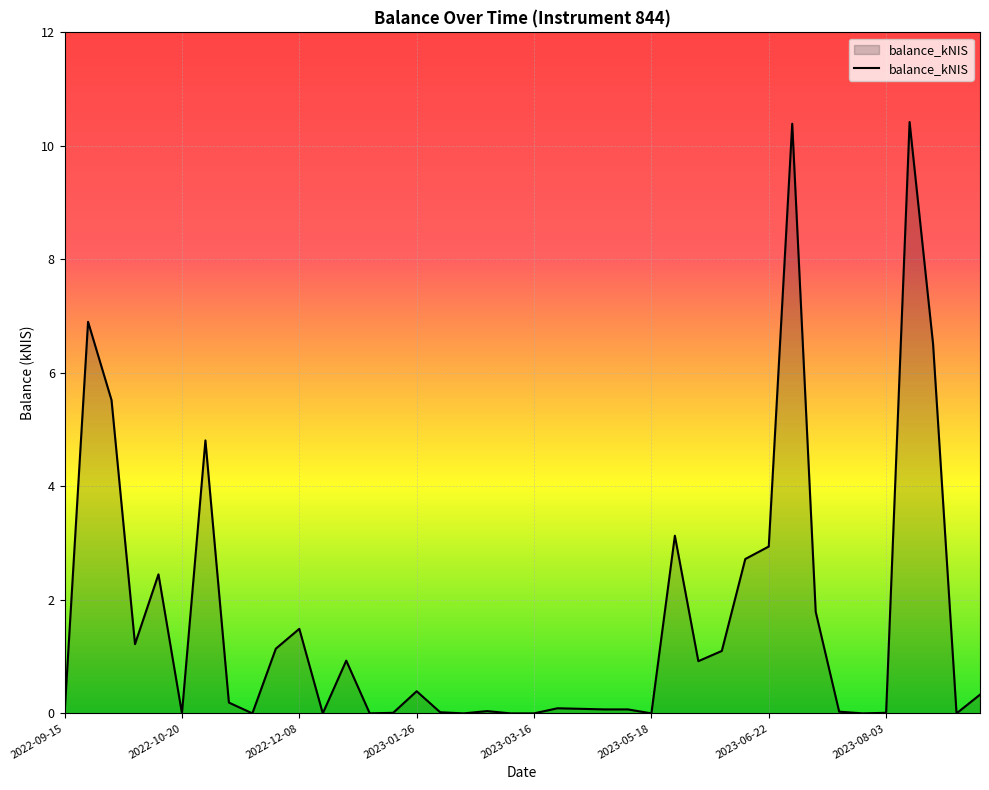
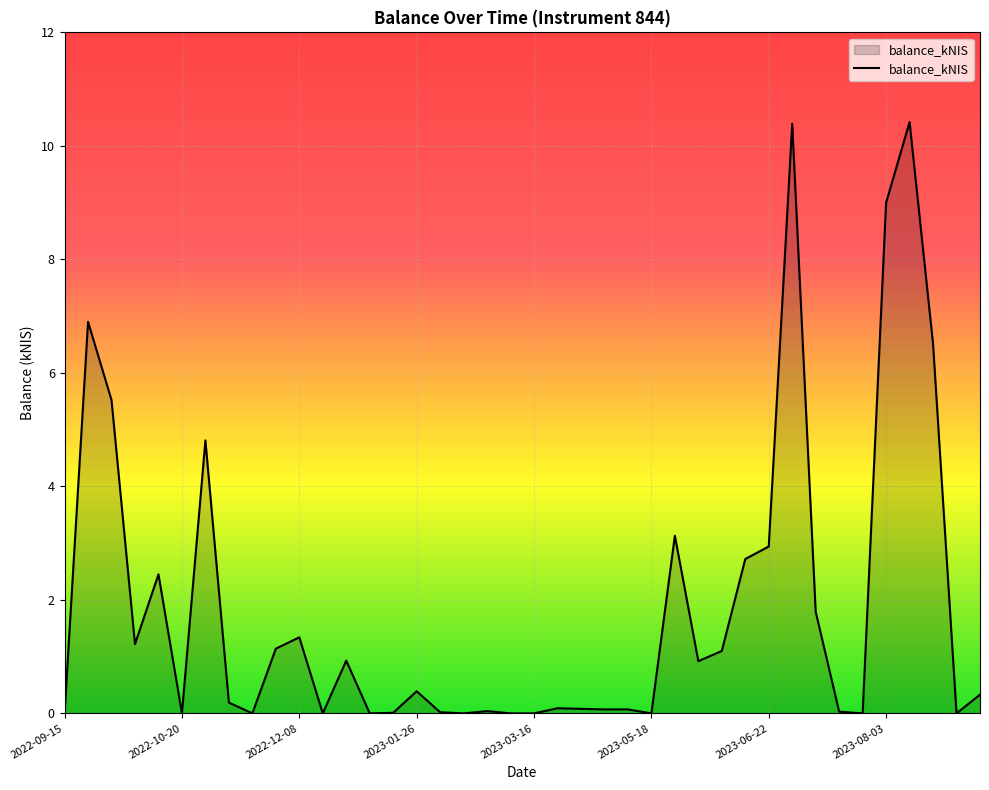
2022-12-08: 1.5 -> 1.3
2023-08-03: 0.0 -> 9.0
